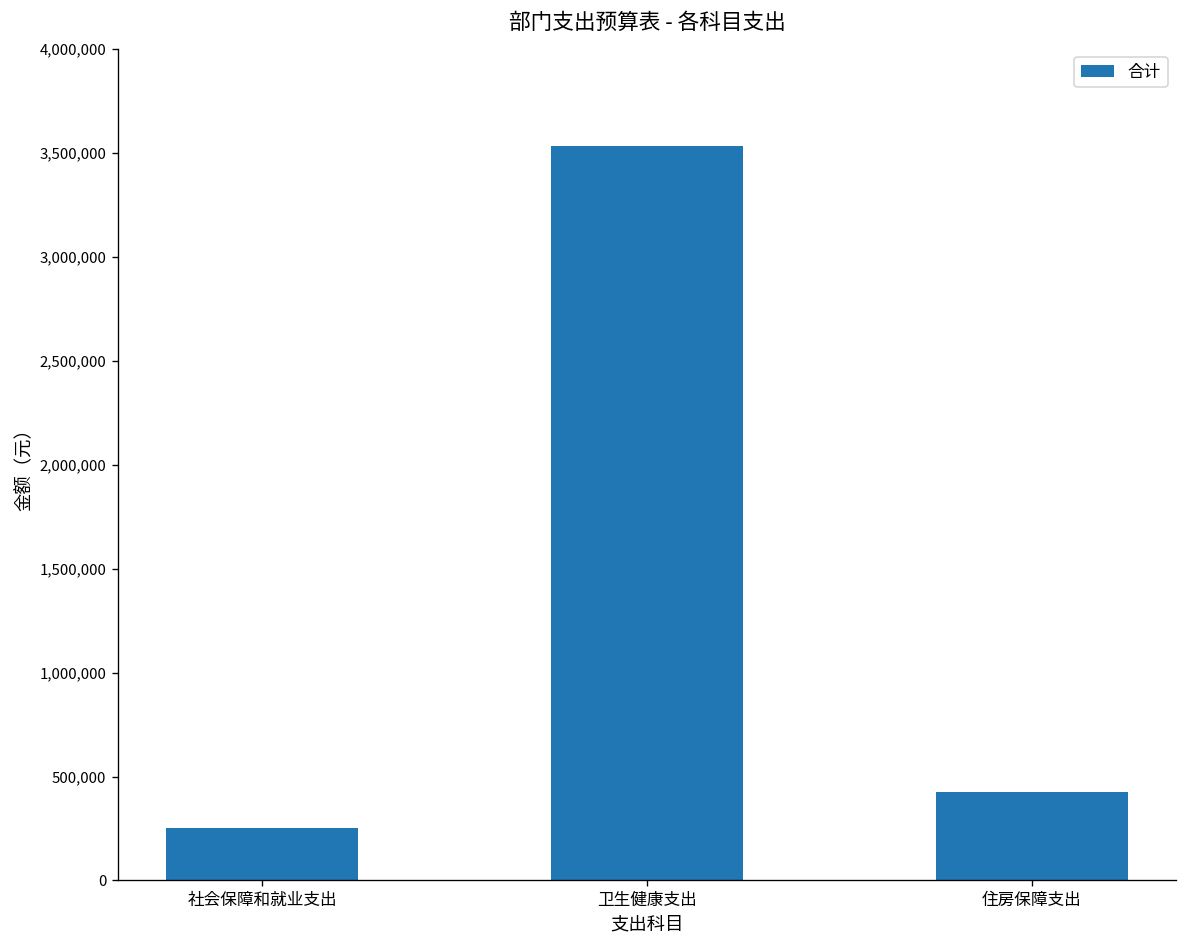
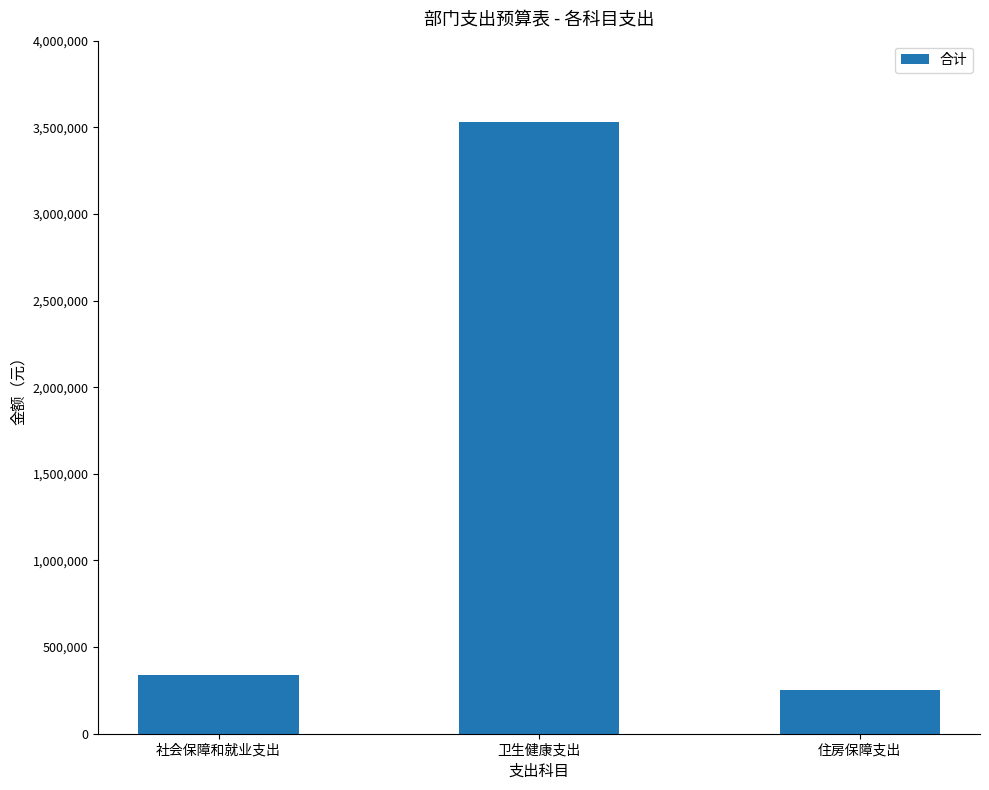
社会保障和就业支出: 250,000 -> 340,000
住房保障支出: 420,000 -> 250,000
